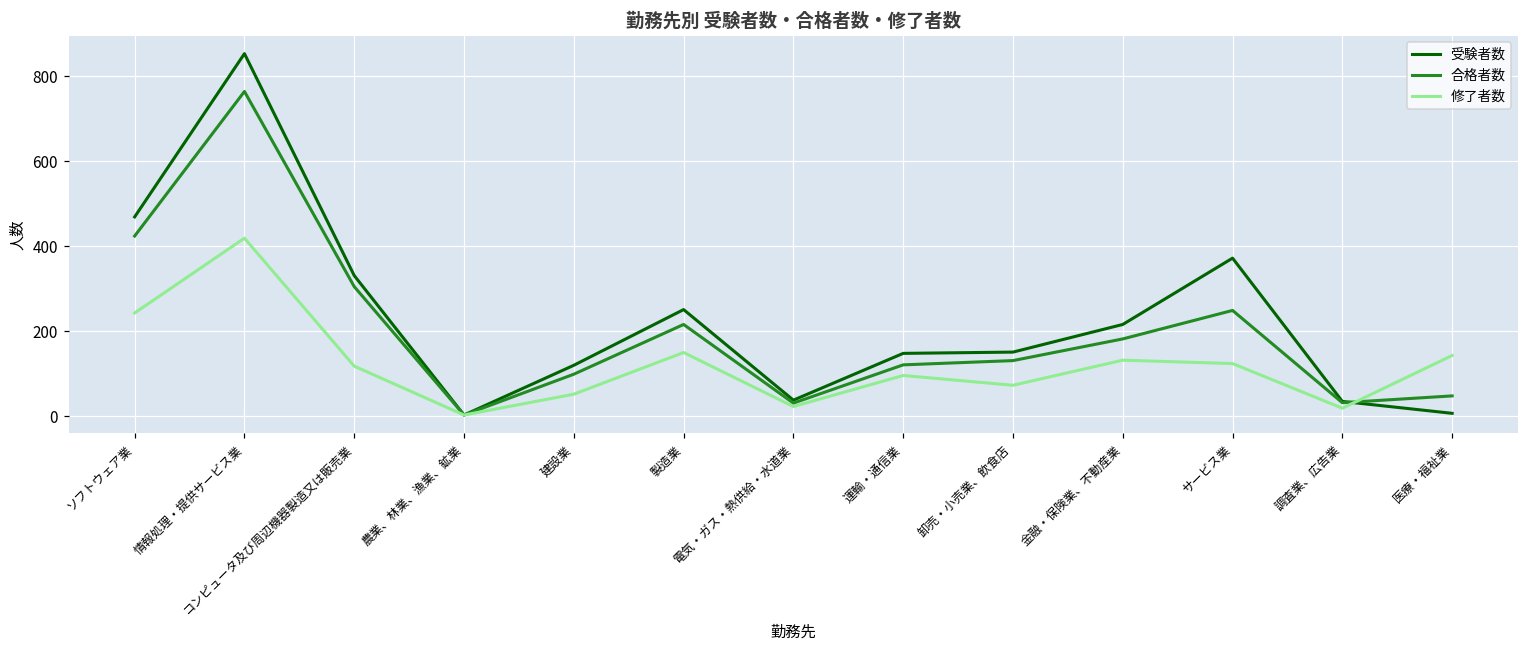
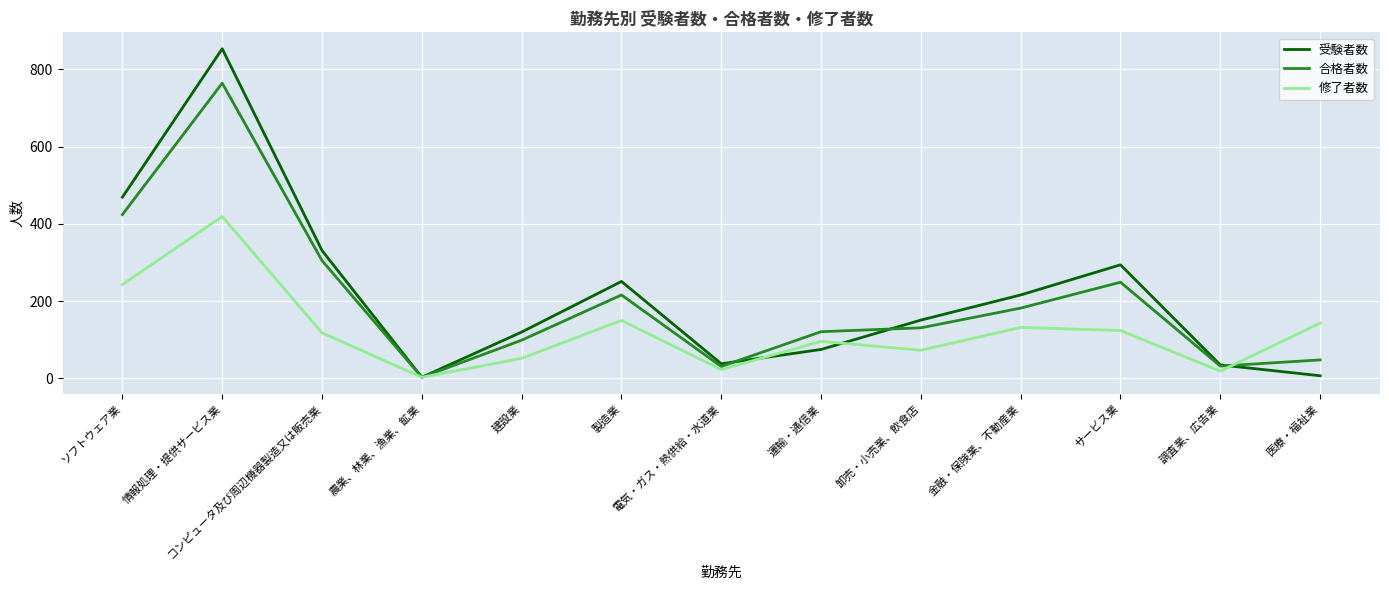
受験者数, 運輸・通信業: 150 -> 80
受験者数, サービス業: 370 -> 290
